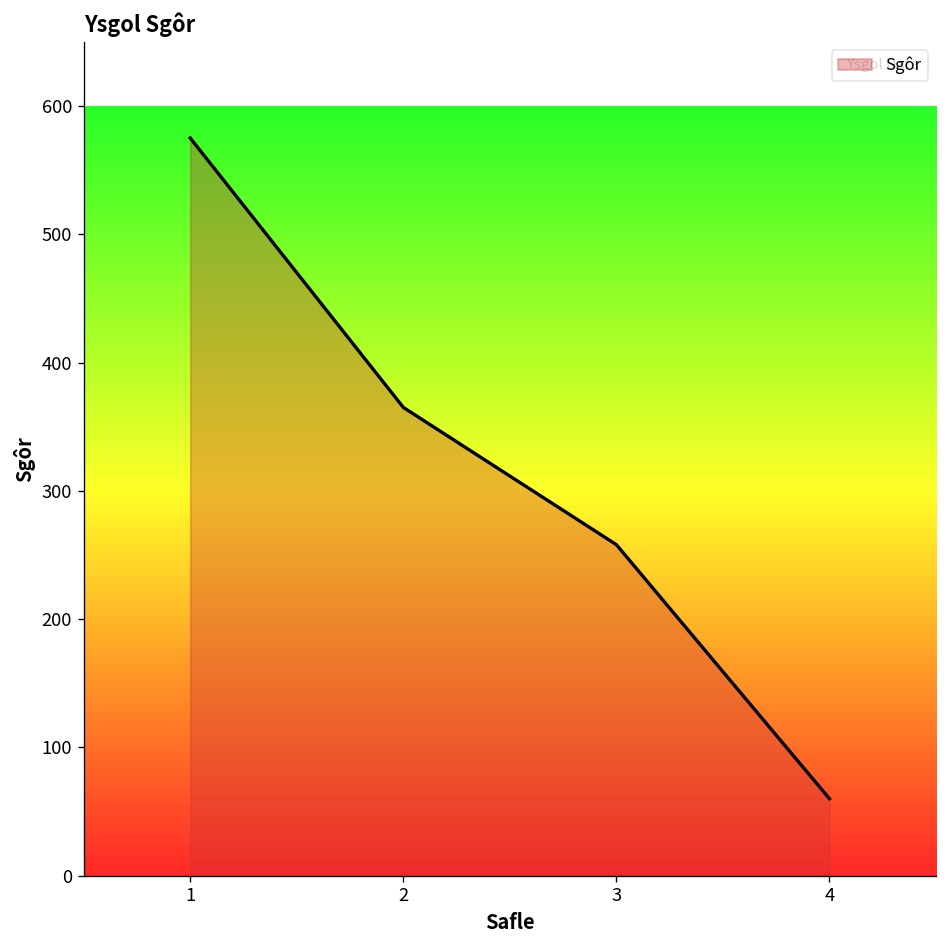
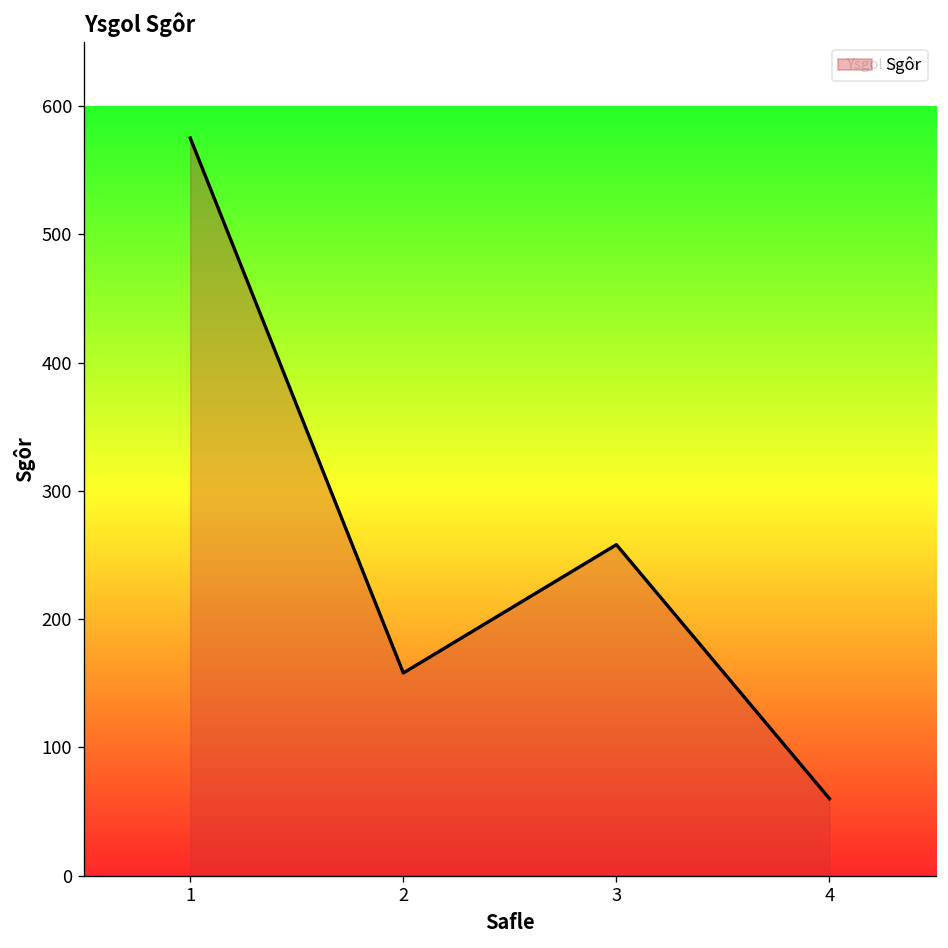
2: 365 -> 158
